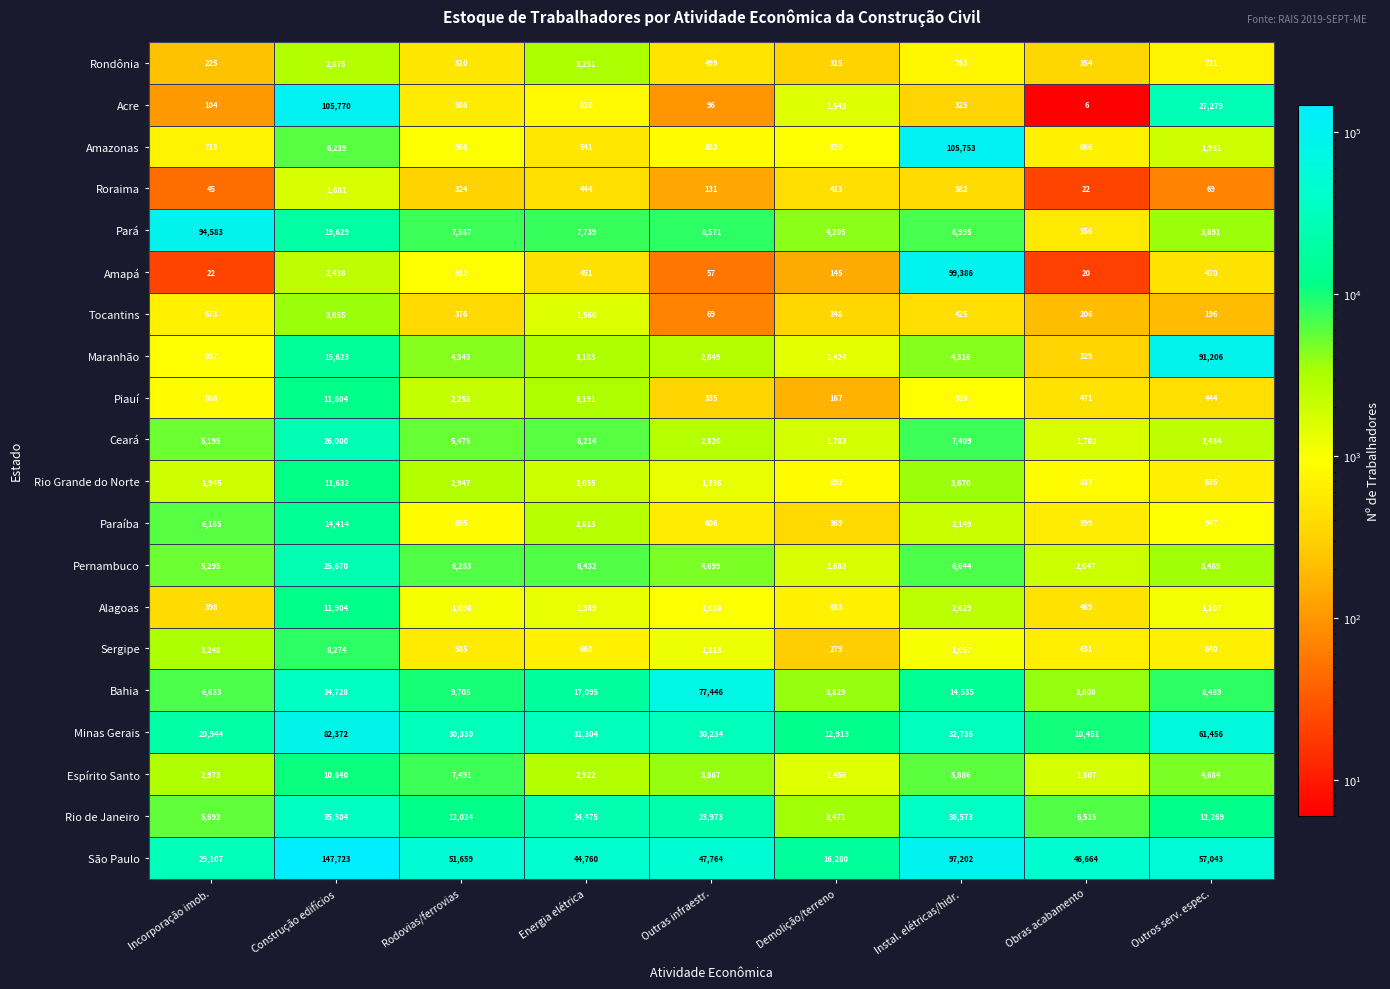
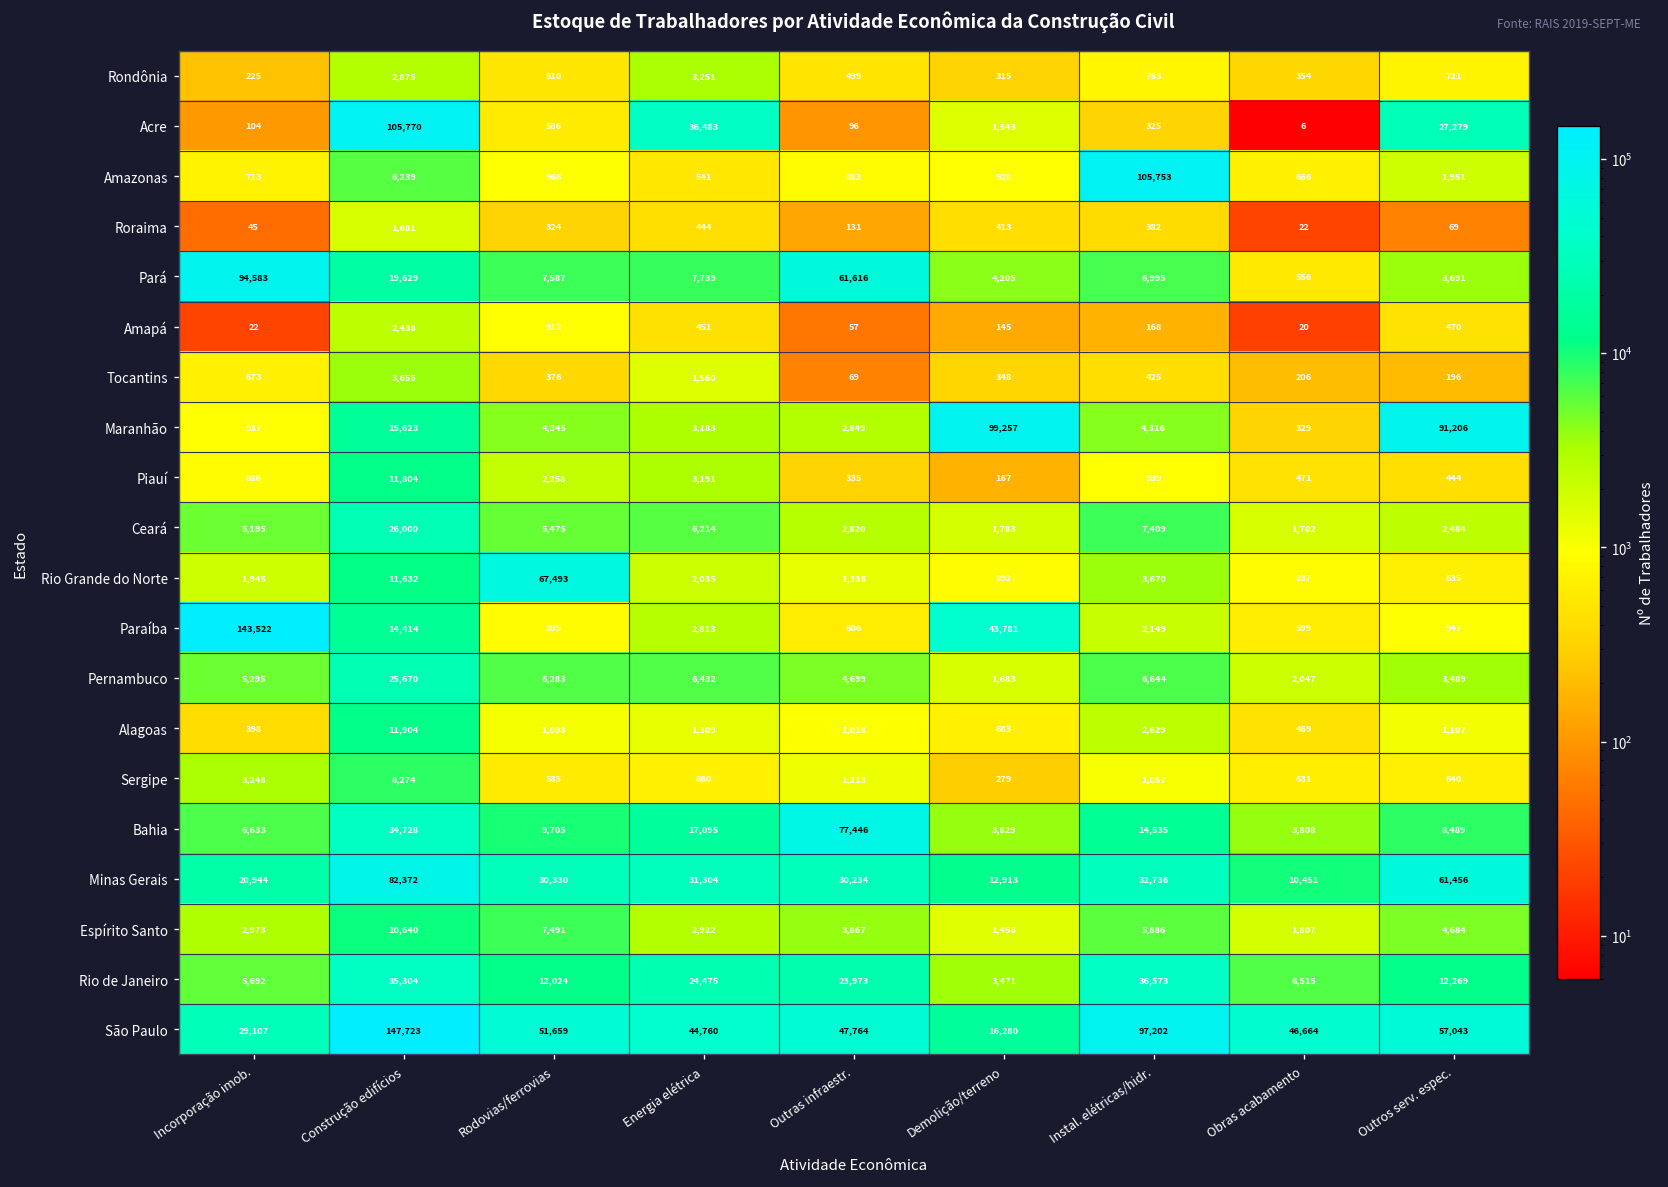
Acre, Energia elétrica: 810 -> 36,483
Pará, Outras infraestr.: 8,571 -> 61,616
Amapá, Instal. elétricas/hidr.: 99,386 -> 168
Maranhão, Demolição/terreno: 1,424 -> 99,257
Rio Grande do Norte, Rodovias/ferrovias: 2,947 -> 67,493
Paraíba, Incorporação imob.: 6,185 -> 143,522
Paraíba, Demolição/terreno: 369 -> 43,781
